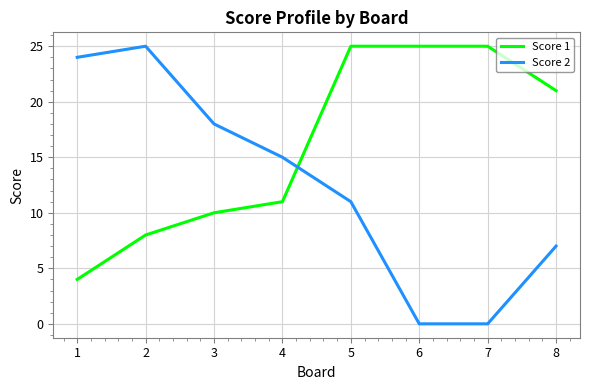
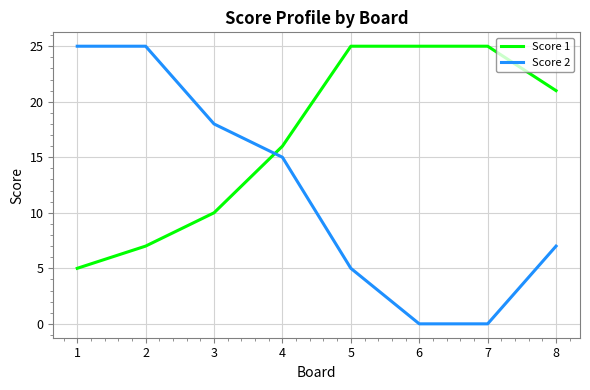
Score 1, 1: 4 -> 5
Score 2, 1: 24 -> 25
Score 1, 2: 8 -> 7
Score 1, 4: 11 -> 16
Score 2, 5: 11 -> 5
